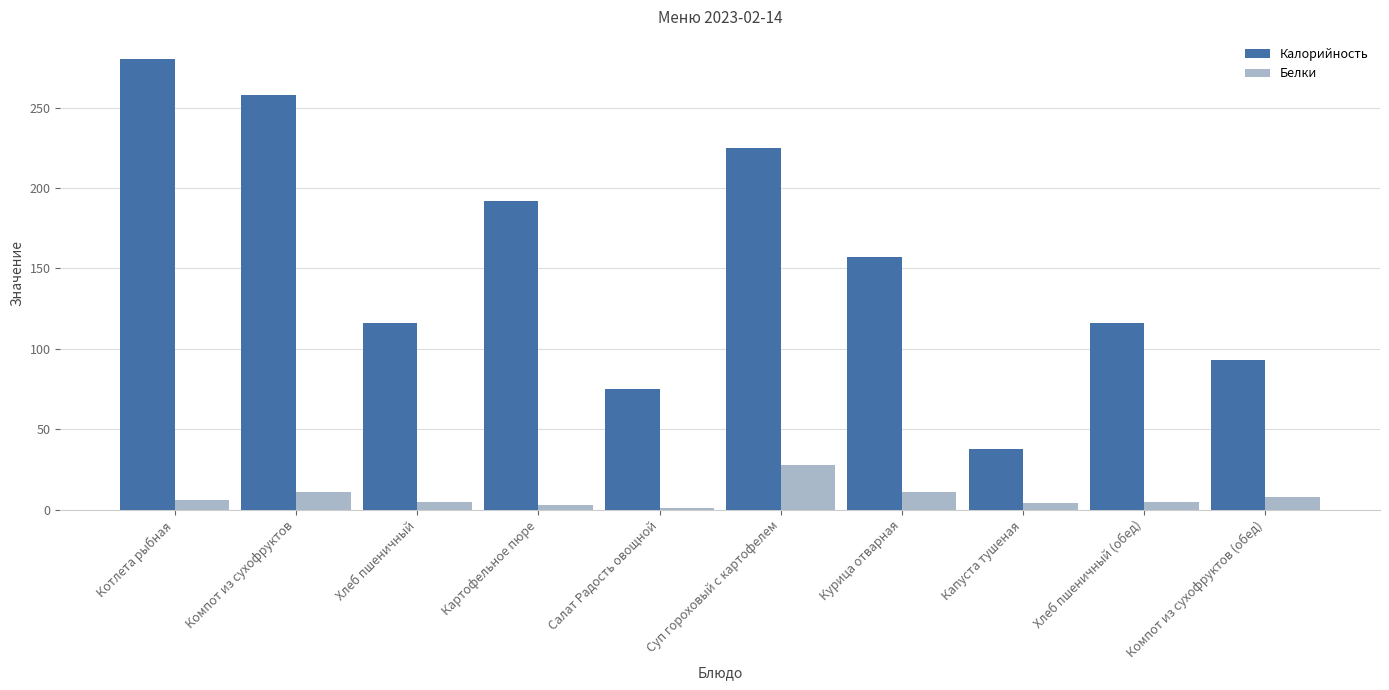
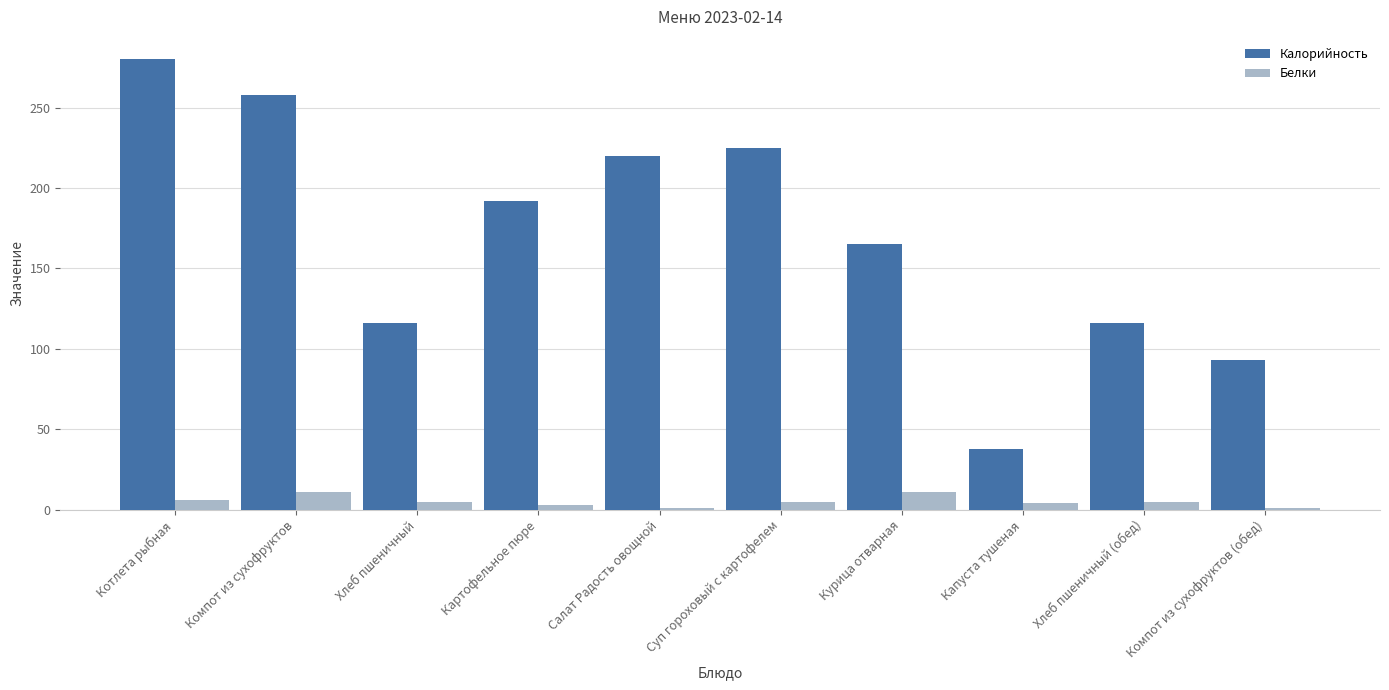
Калорийность, Салат Радость овощной: 75 -> 220
Белки, Суп гороховый с картофелем: 28 -> 5
Калорийность, Курица отварная: 157 -> 165
Белки, Компот из сухофруктов (обед): 8 -> 1
